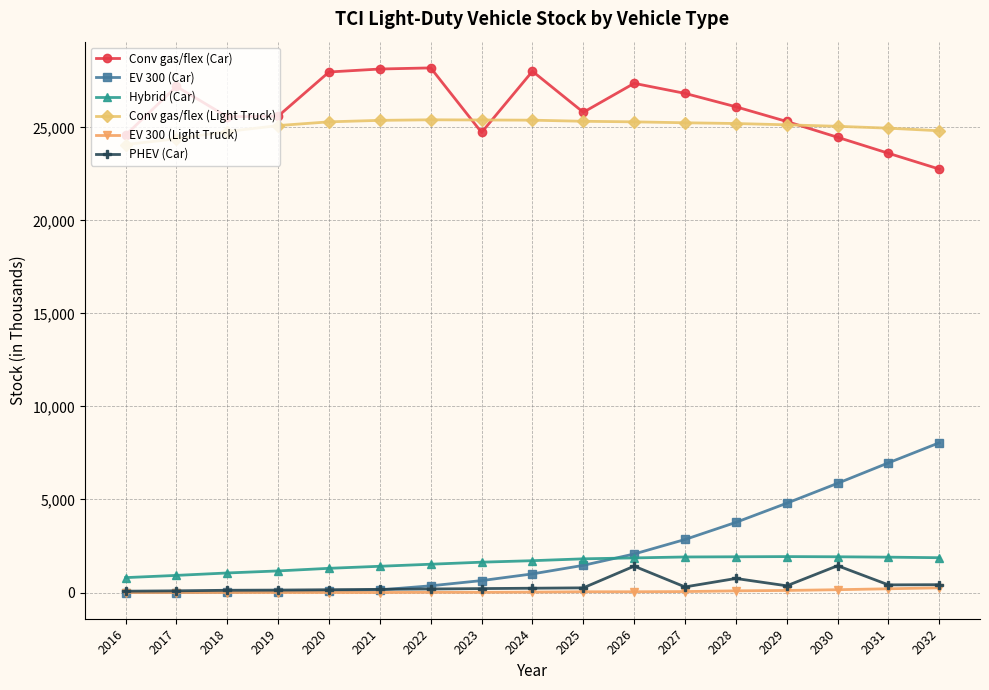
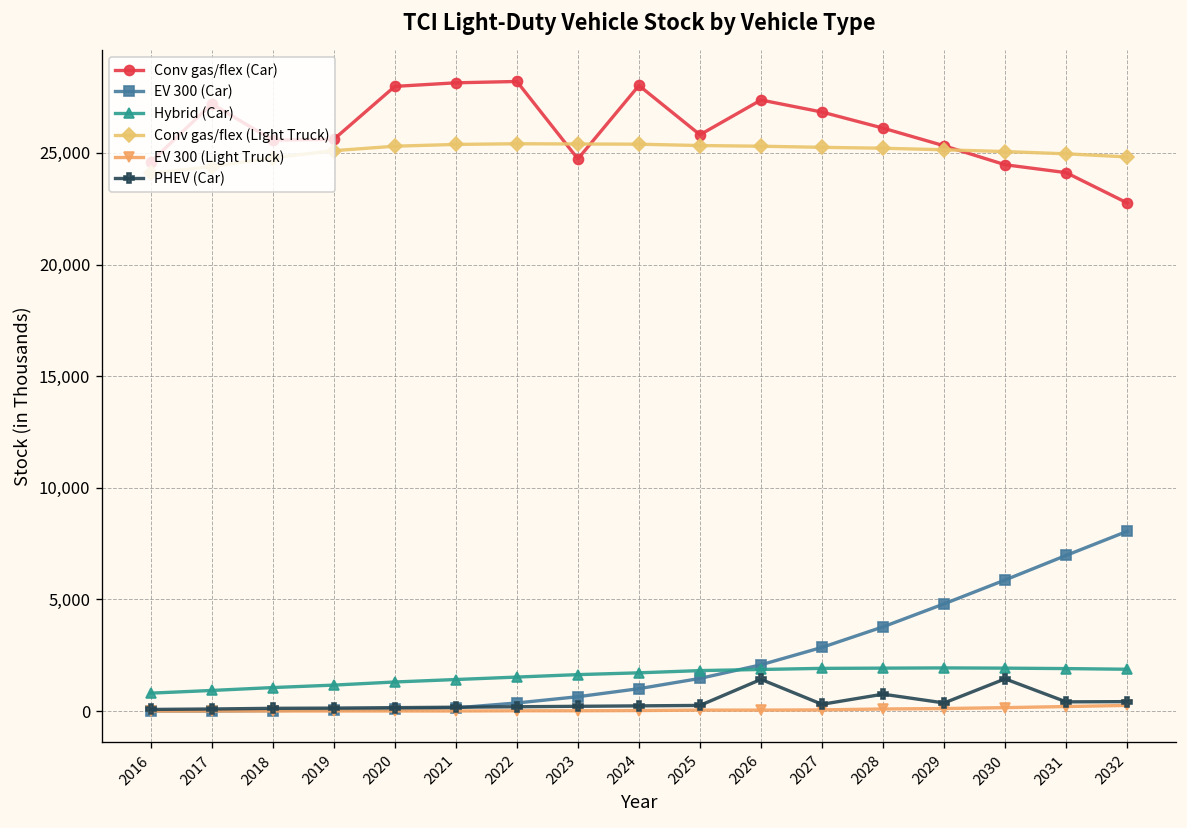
Conv gas/flex (Car), 2031: 23,600 -> 24,100
